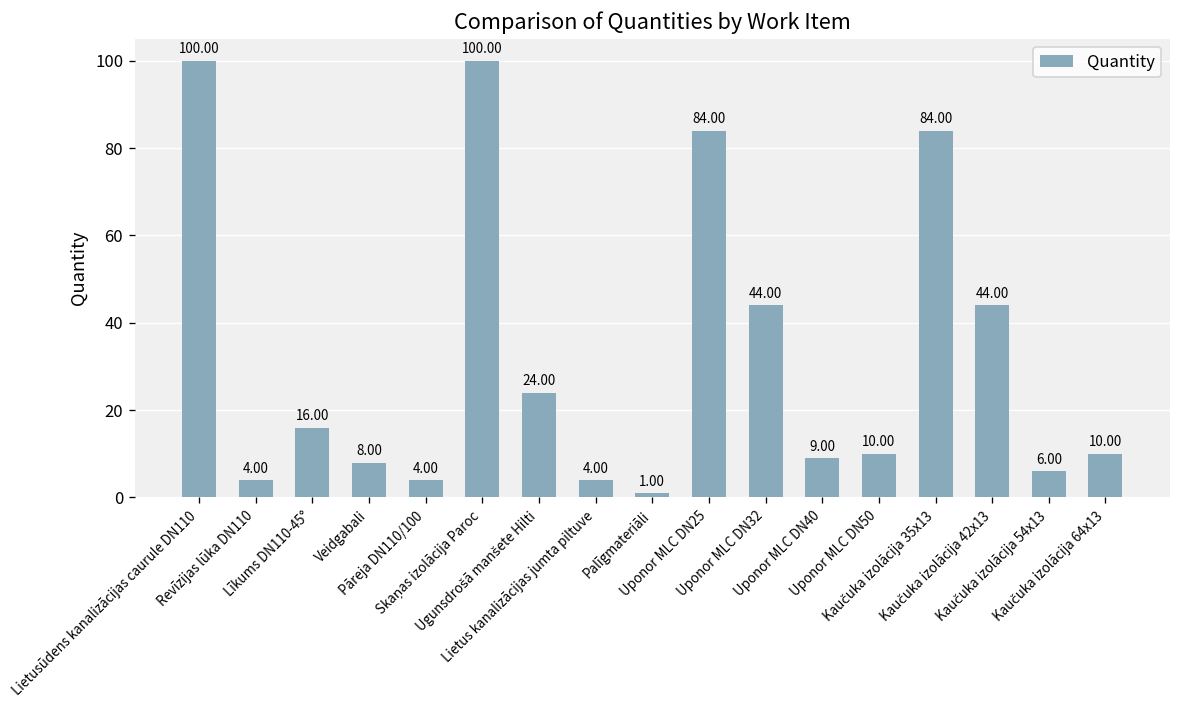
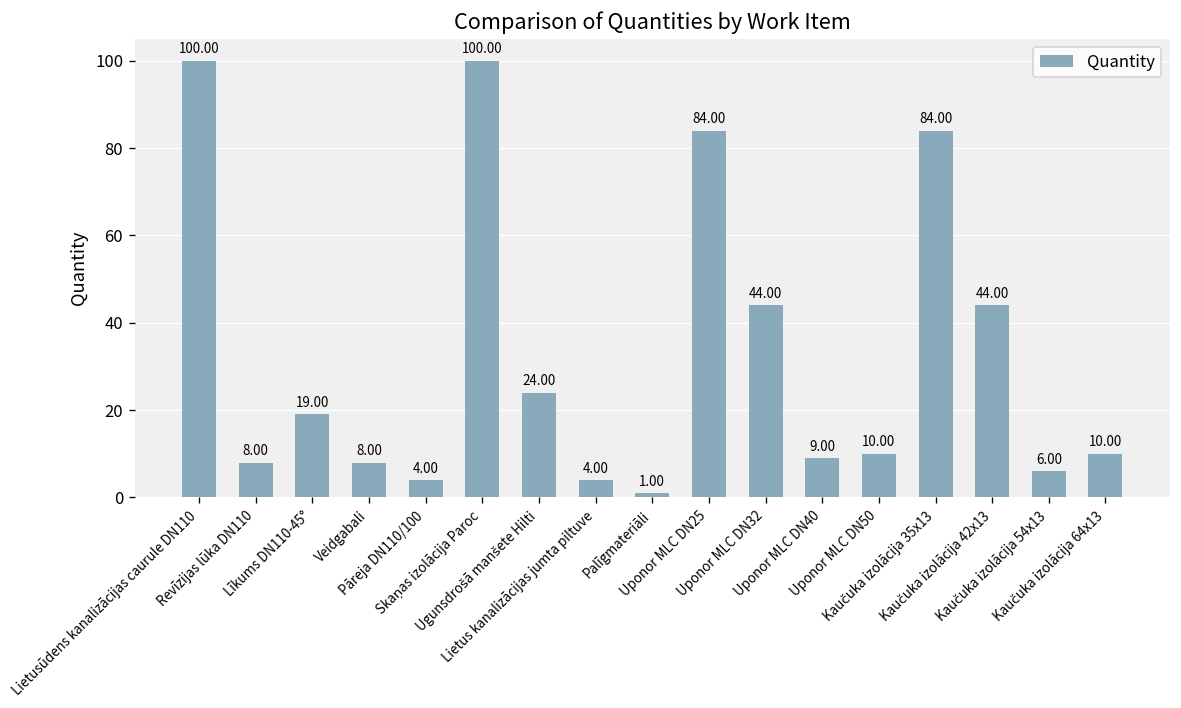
Revīzijas lūka DN110: 4.00 -> 8.00
Līkums DN110-45°: 16.00 -> 19.00
